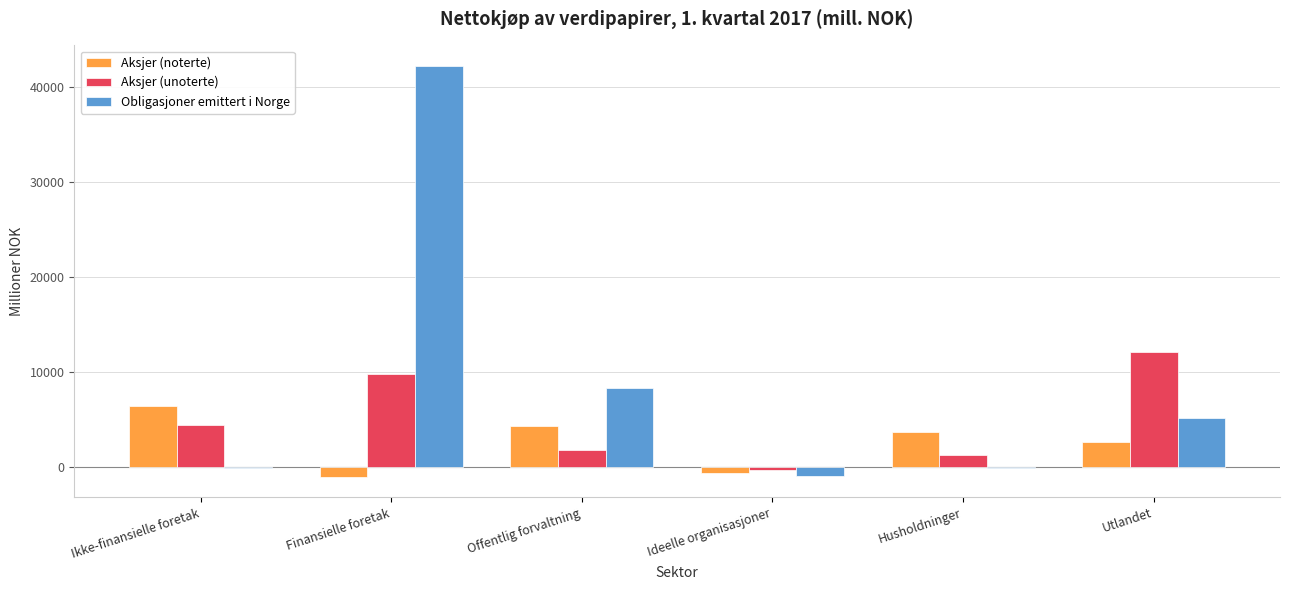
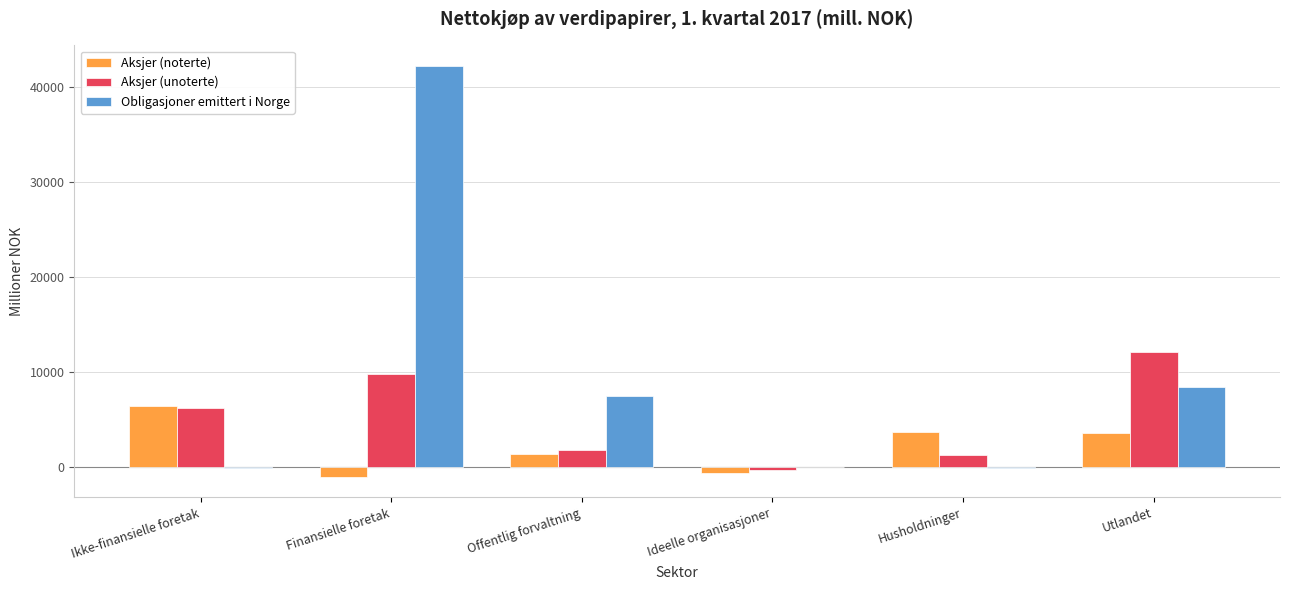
Aksjer (unoterte), Ikke-finansielle foretak: 4000 -> 6000
Aksjer (noterte), Offentlig forvaltning: 4000 -> 1000
Obligasjoner emittert i Norge, Offentlig forvaltning: 8000 -> 7000
Obligasjoner emittert i Norge, Ideelle organisasjoner: -1000 -> 0
Aksjer (noterte), Utlandet: 3000 -> 4000
Obligasjoner emittert i Norge, Utlandet: 5000 -> 8000
